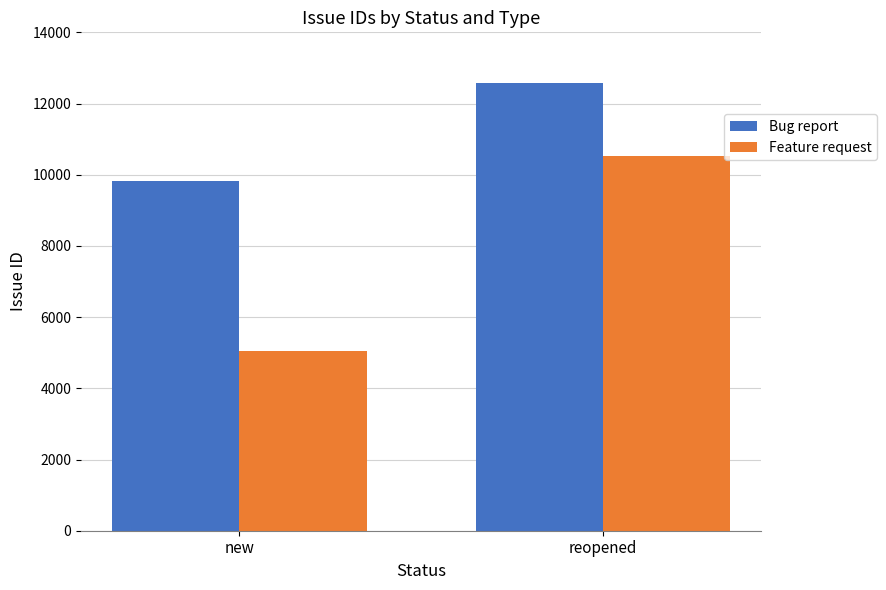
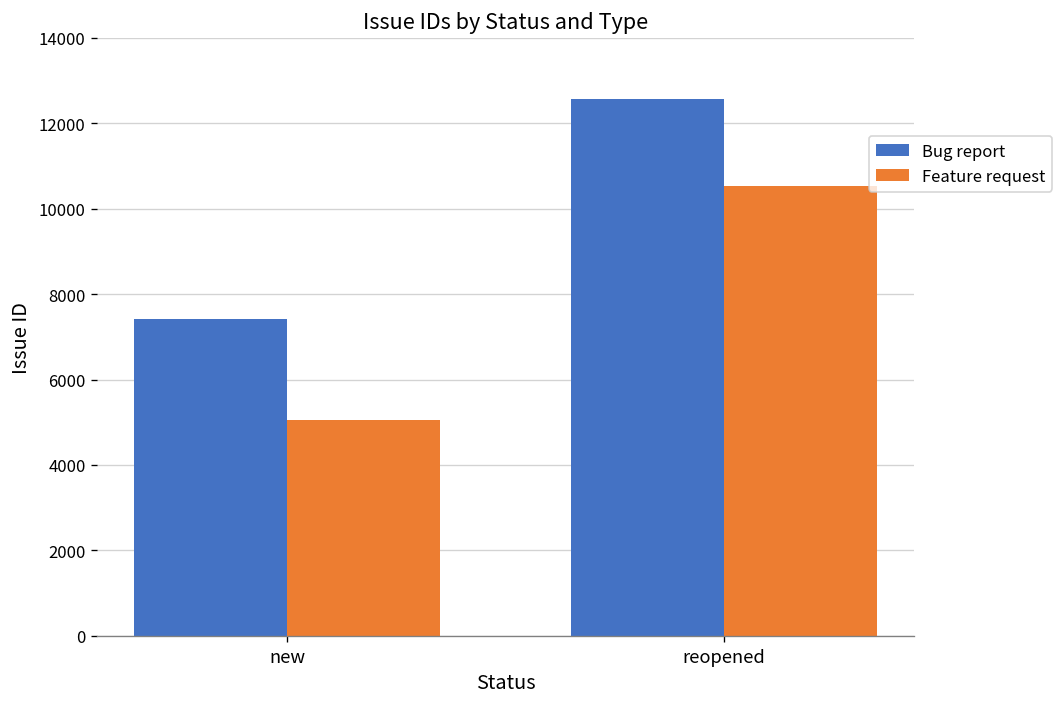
Bug report, new: 9800 -> 7400
